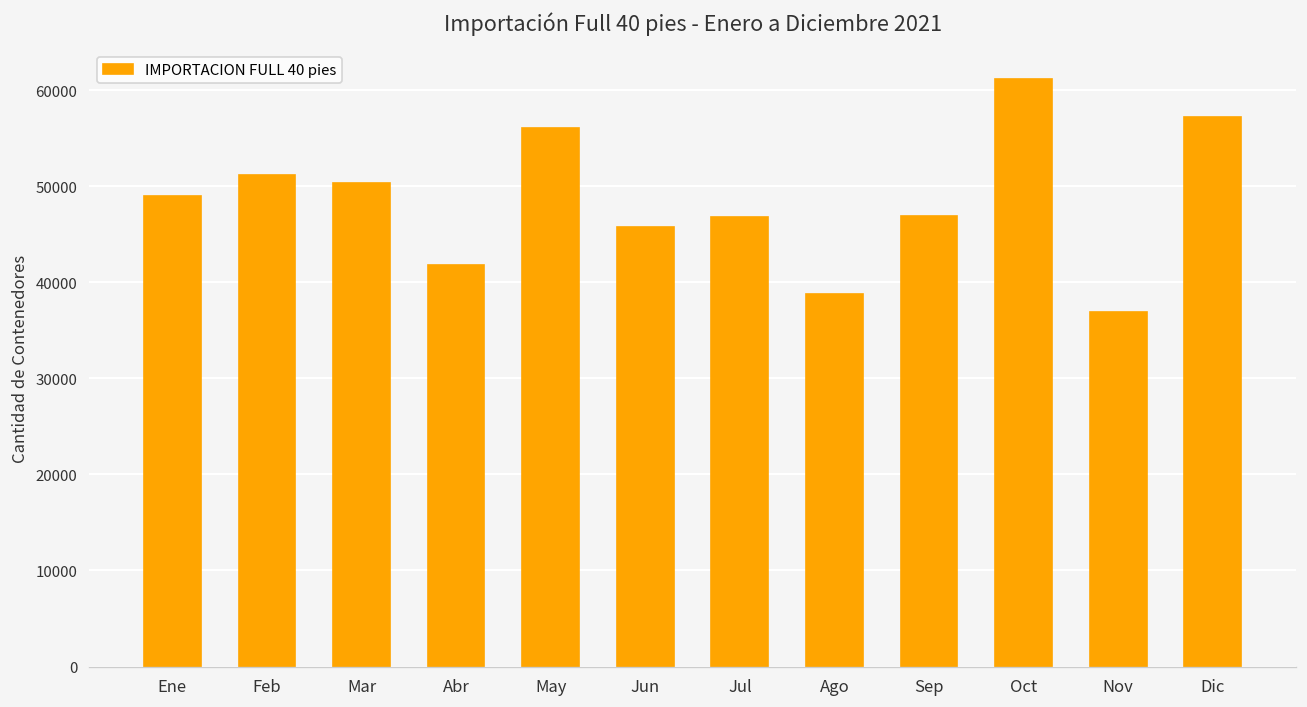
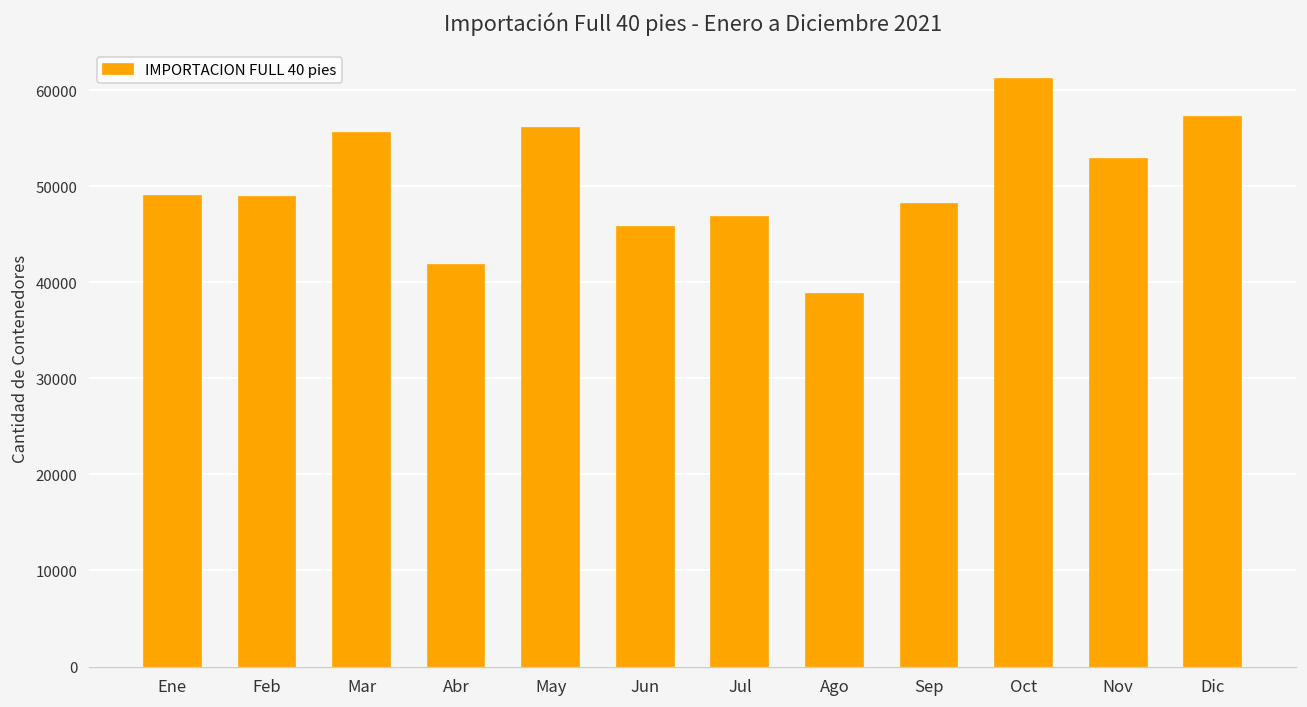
Feb: 51000 -> 49000
Mar: 50000 -> 56000
Sep: 47000 -> 48000
Nov: 37000 -> 53000
